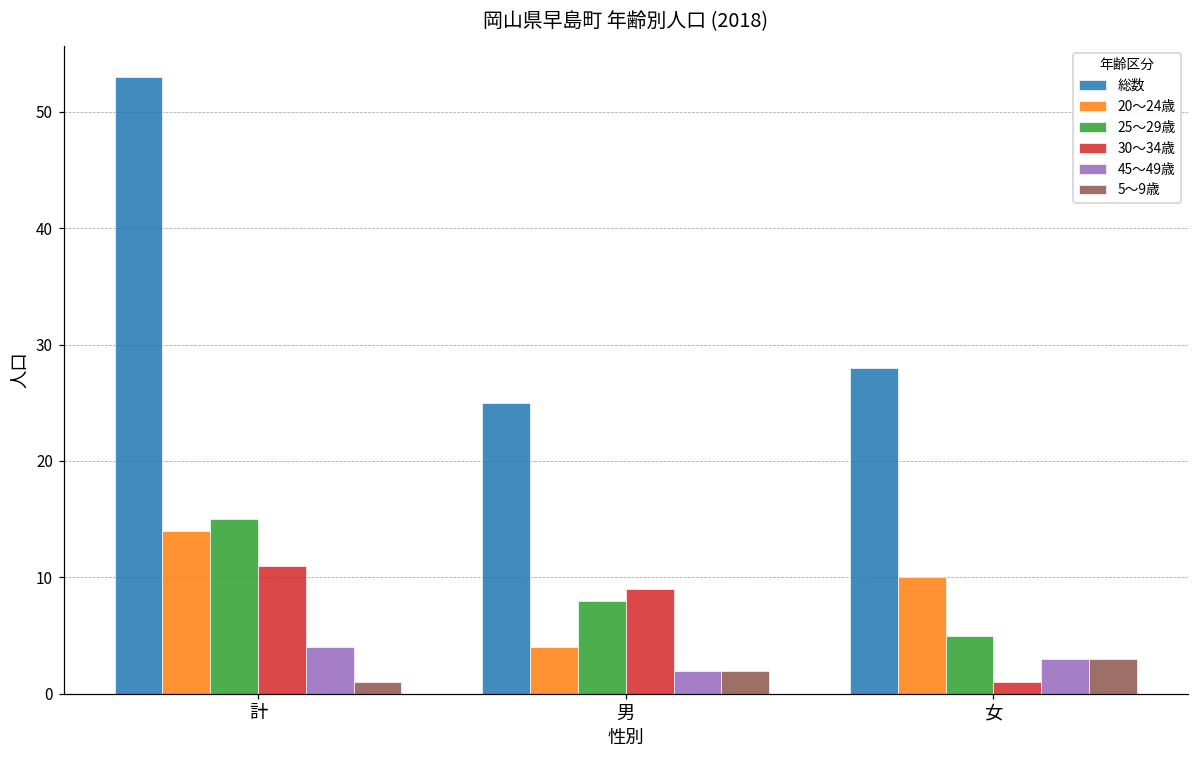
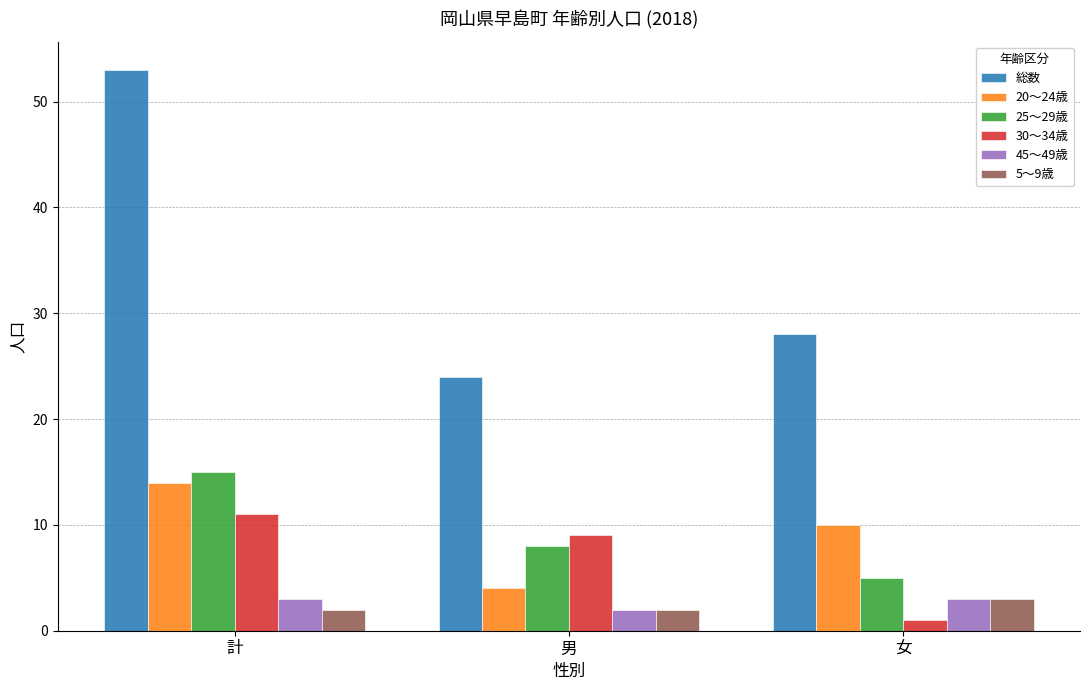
45～49歳, 計: 4 -> 3
5～9歳, 計: 1 -> 2
総数, 男: 25 -> 24
